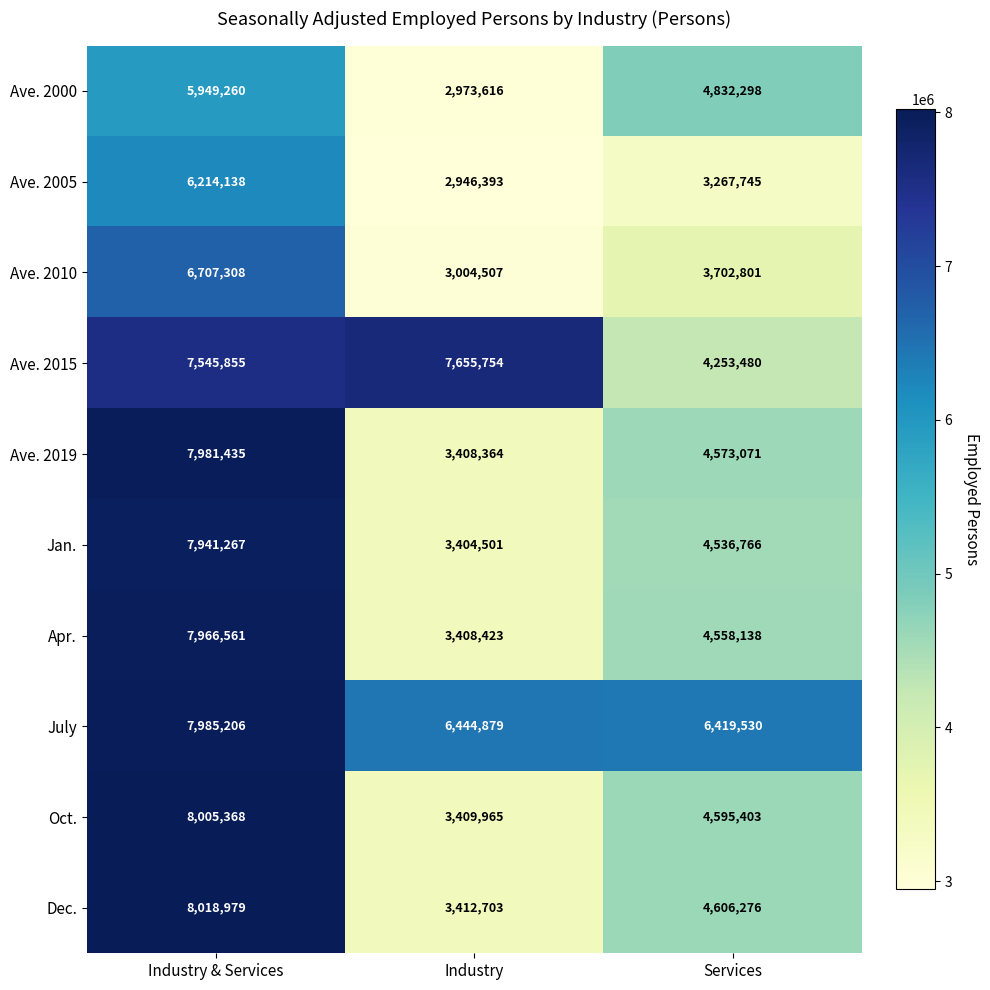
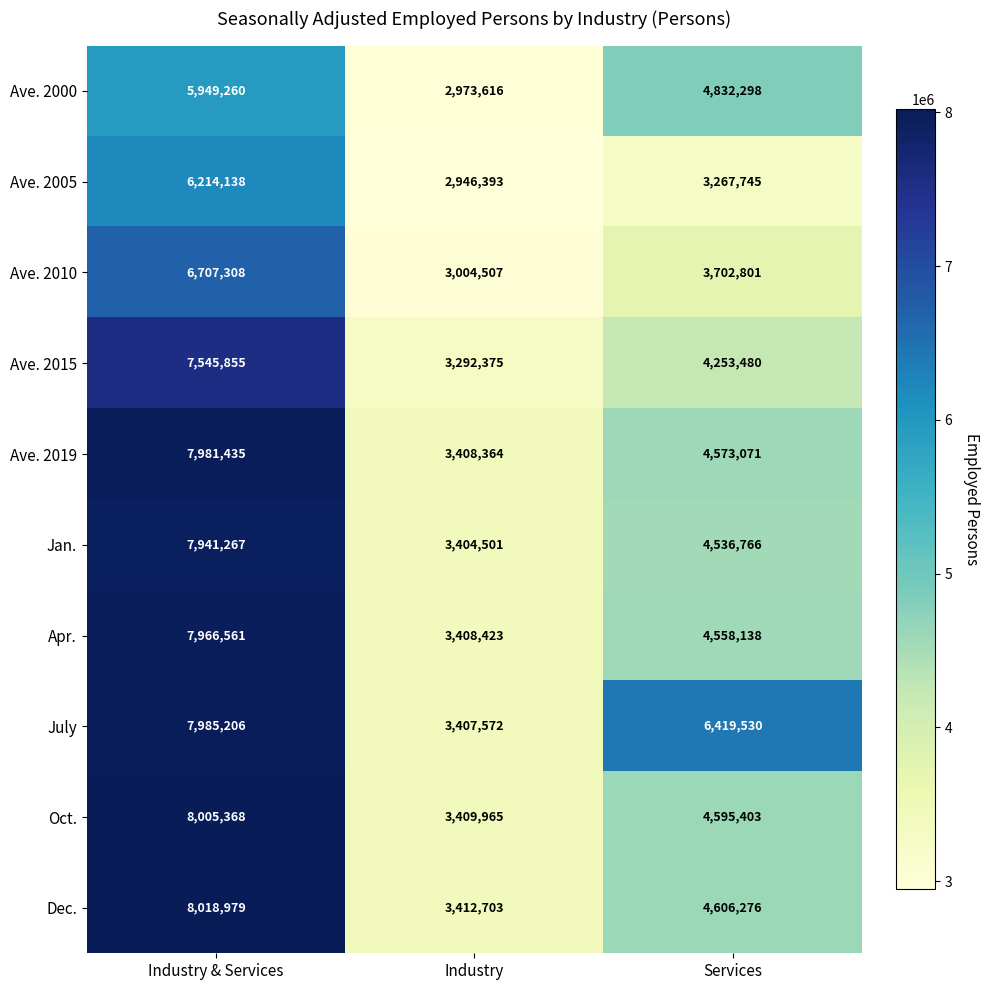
Ave. 2015, Industry: 7,655,754 -> 3,292,375
July, Industry: 6,444,879 -> 3,407,572
